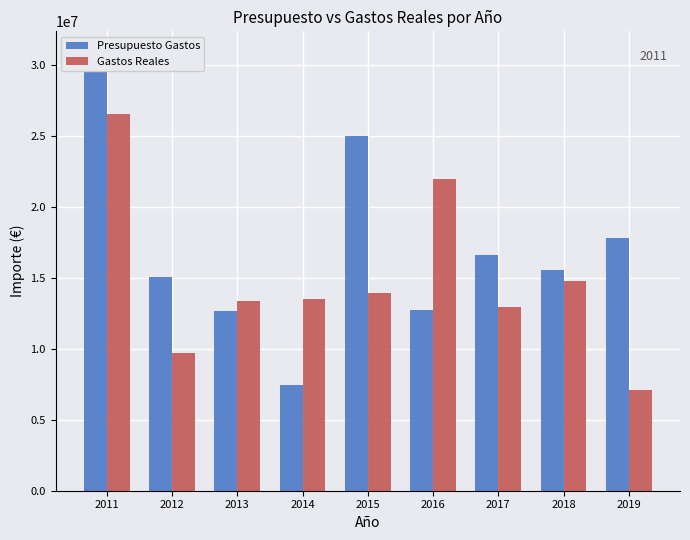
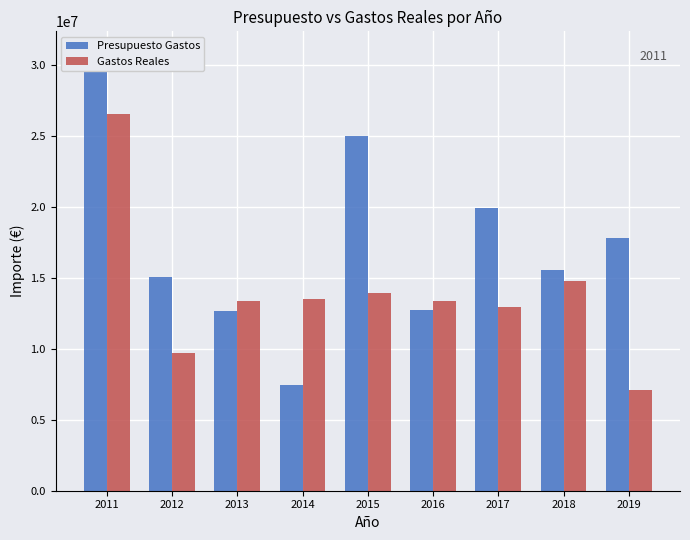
Gastos Reales, 2016: 22000000 -> 13300000
Presupuesto Gastos, 2017: 16600000 -> 19900000
